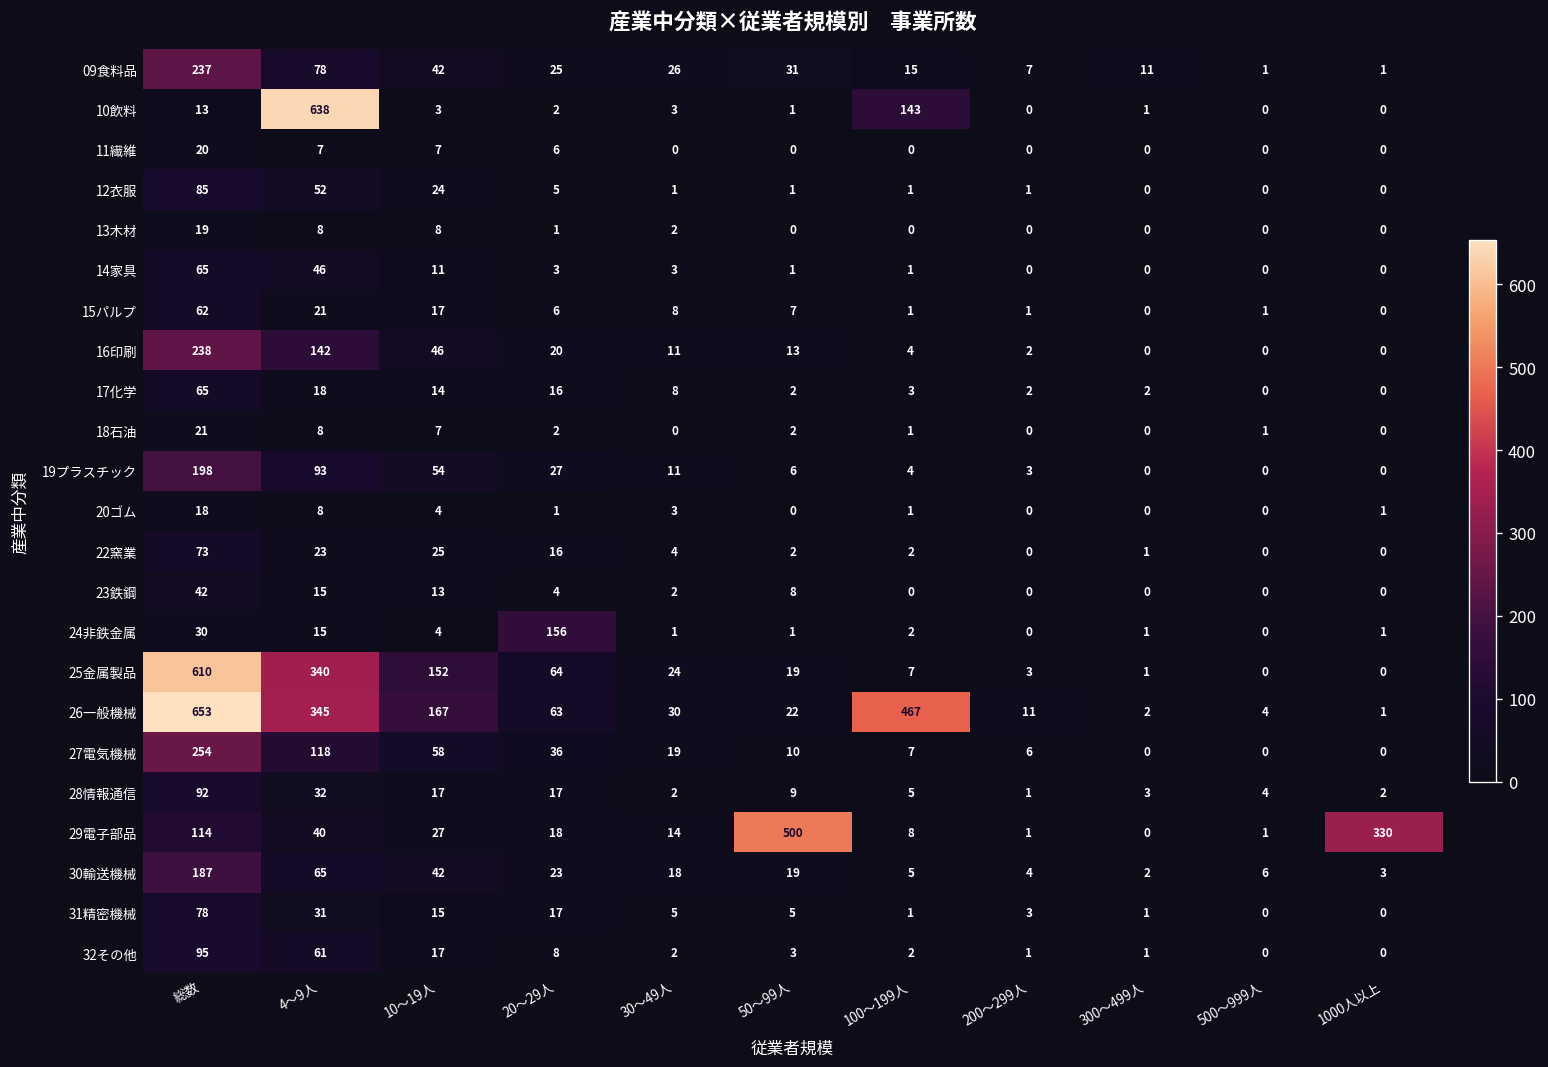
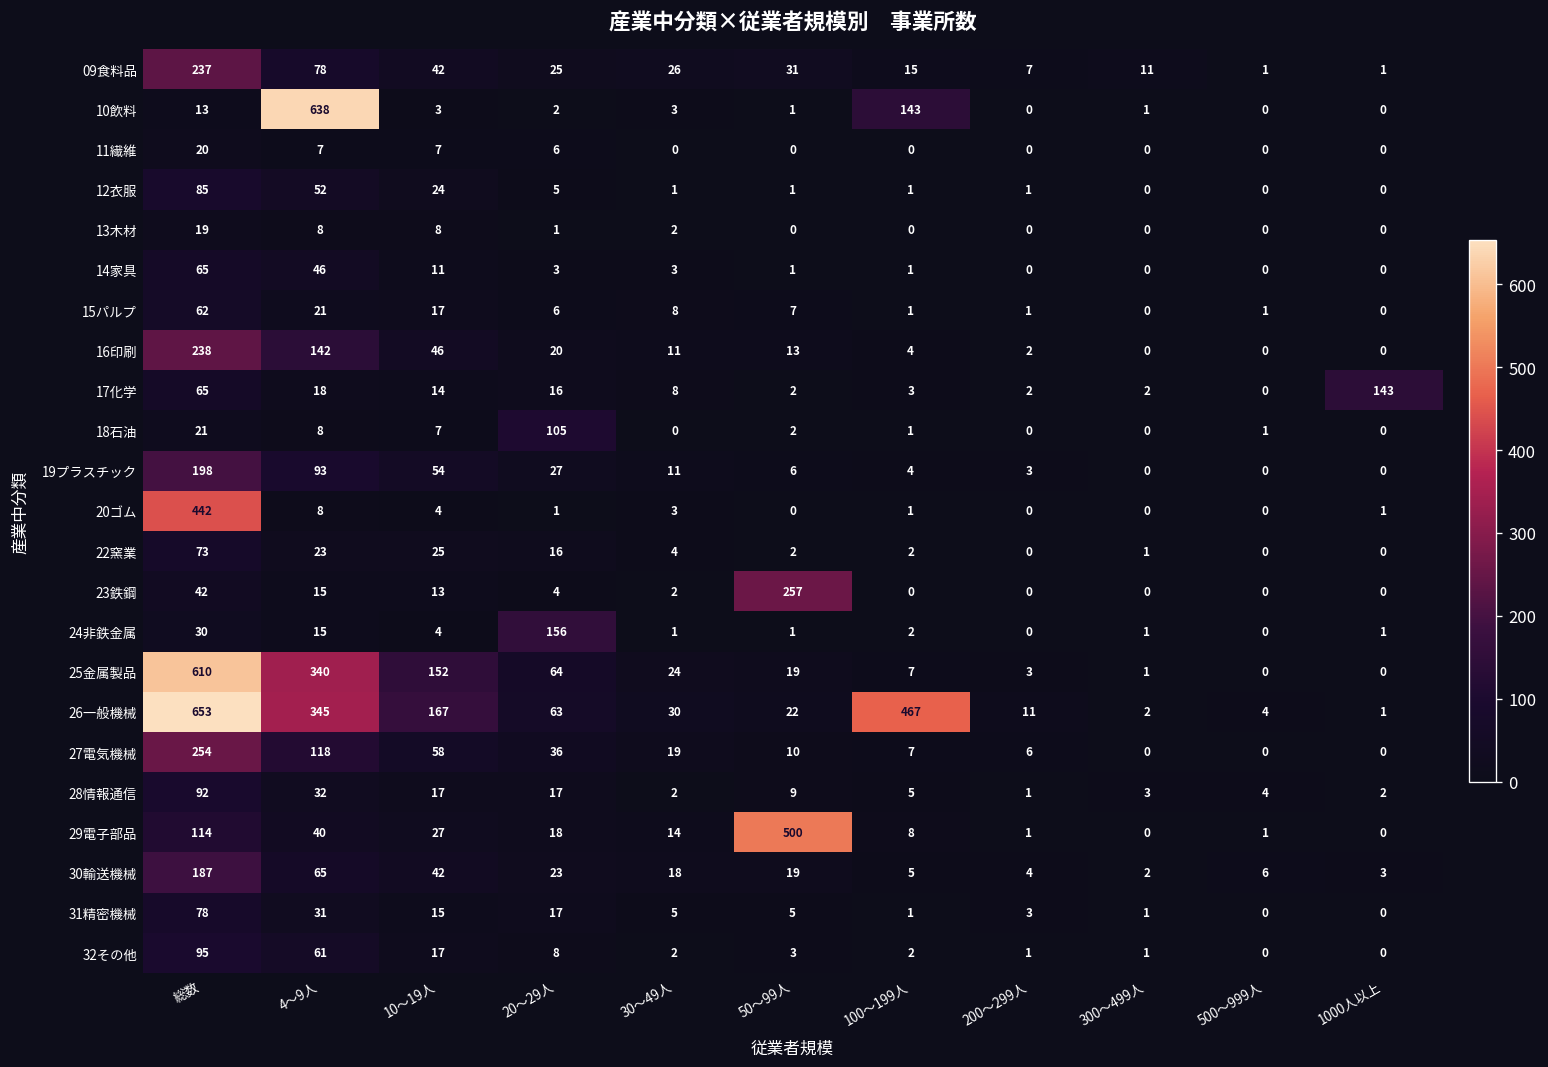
17化学, 1000人以上: 0 -> 143
18石油, 20～29人: 2 -> 105
20ゴム, 総数: 18 -> 442
23鉄鋼, 50～99人: 8 -> 257
29電子部品, 1000人以上: 330 -> 0
